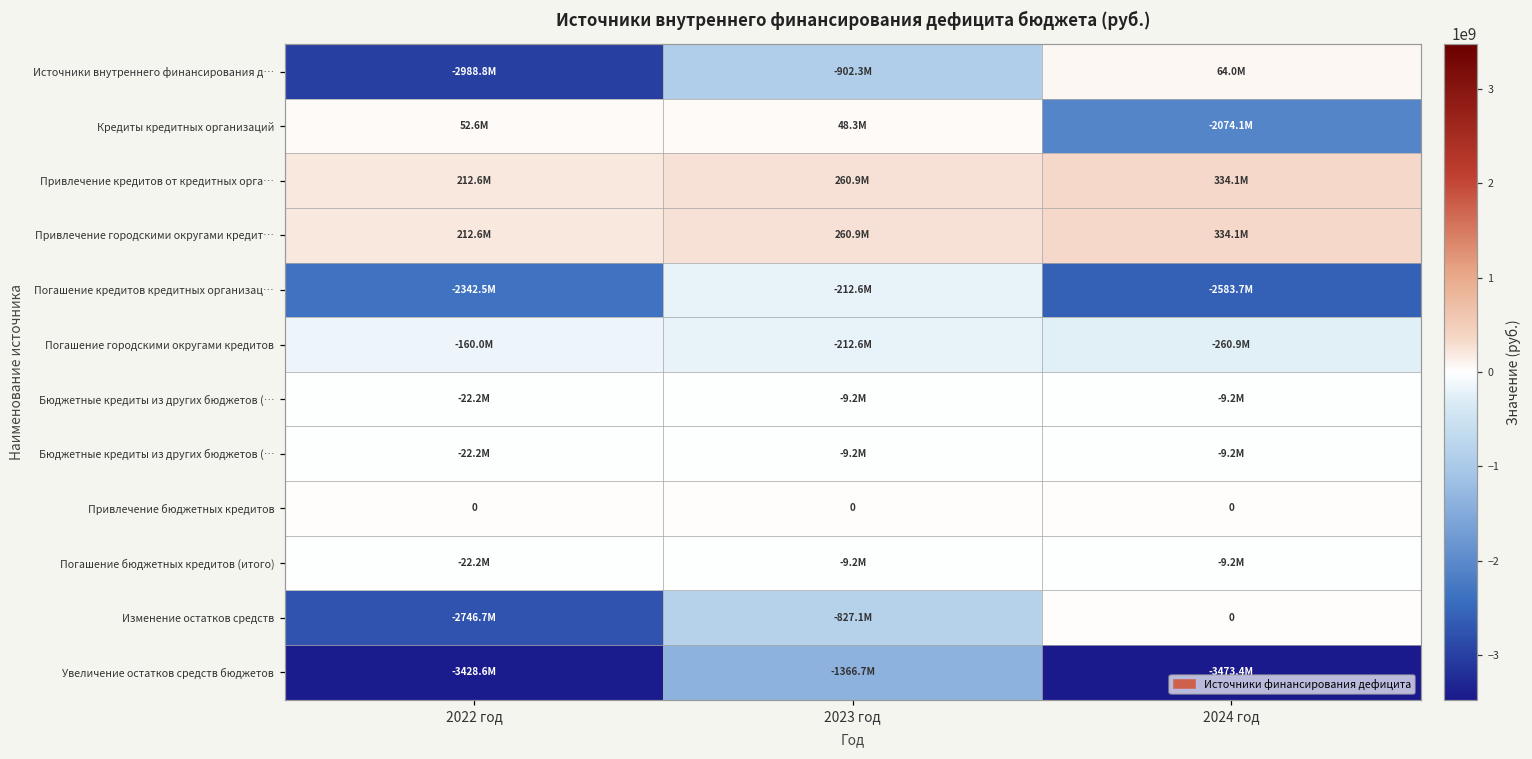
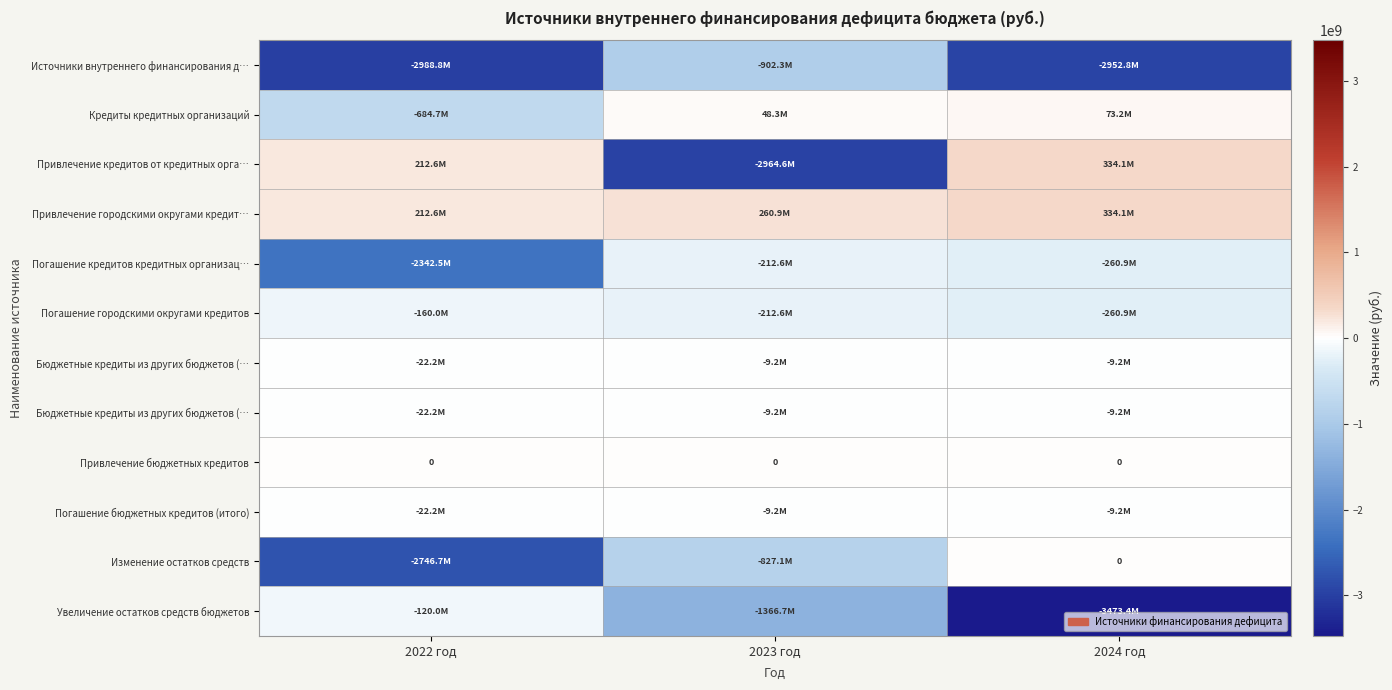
Источники внутреннего финансирования д…, 2024 год: 64.0M -> -2952.8M
Кредиты кредитных организаций, 2022 год: 52.6M -> -684.7M
Кредиты кредитных организаций, 2024 год: -2074.1M -> 73.2M
Привлечение кредитов от кредитных орга…, 2023 год: 260.9M -> -2964.6M
Погашение кредитов кредитных организац…, 2024 год: -2583.7M -> -260.9M
Увеличение остатков средств бюджетов, 2022 год: -3428.6M -> -120.0M
